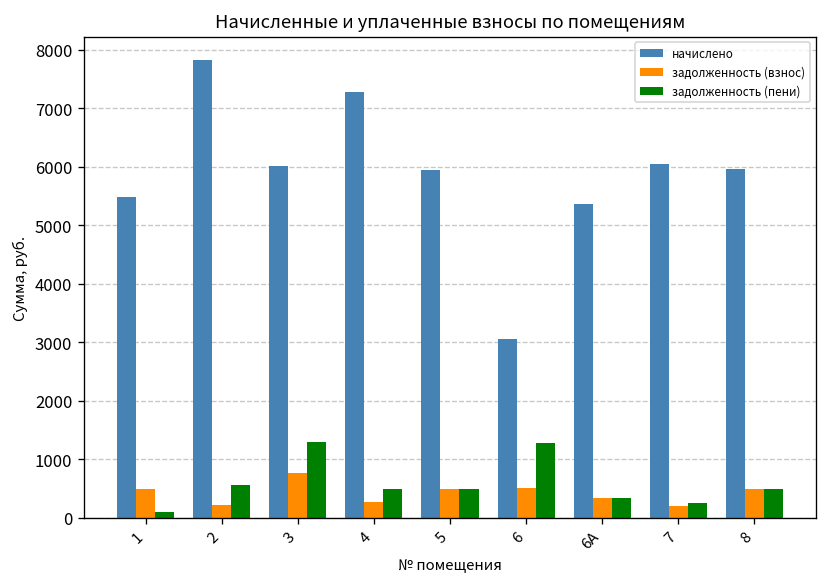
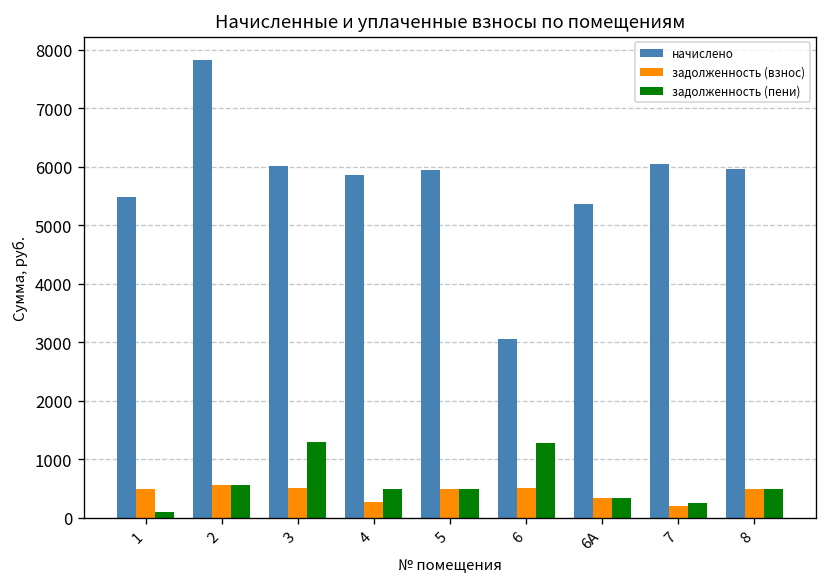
задолженность (взнос), 2: 200 -> 600
задолженность (взнос), 3: 800 -> 500
начислено, 4: 7300 -> 5800
